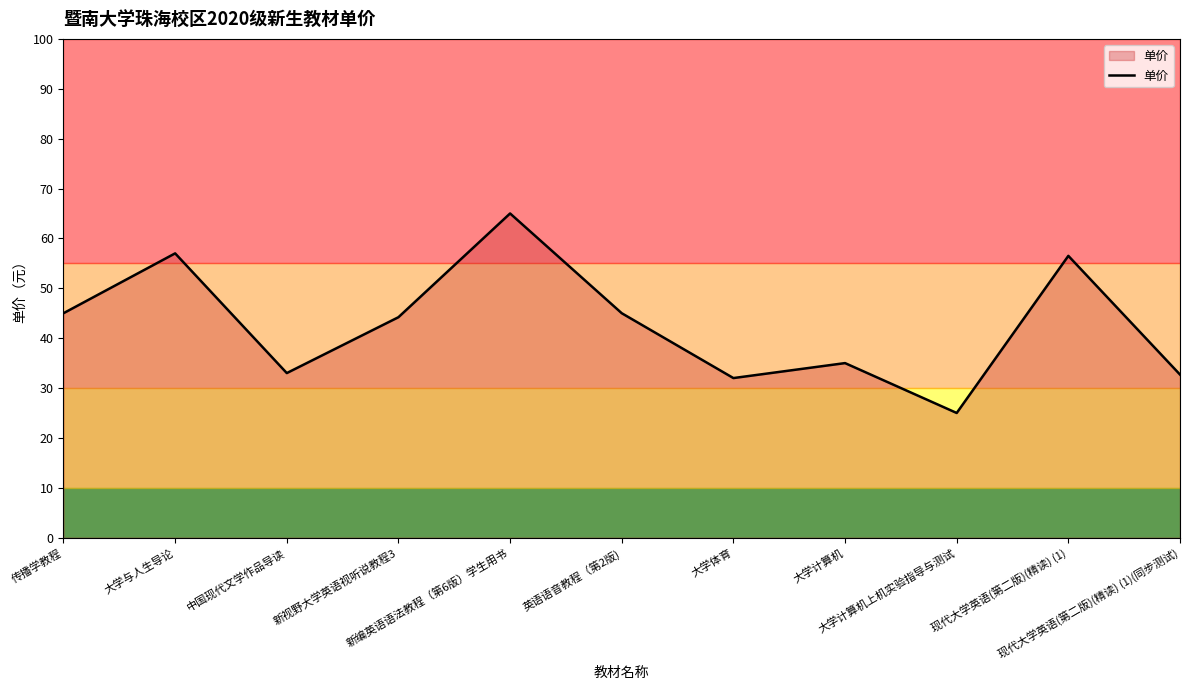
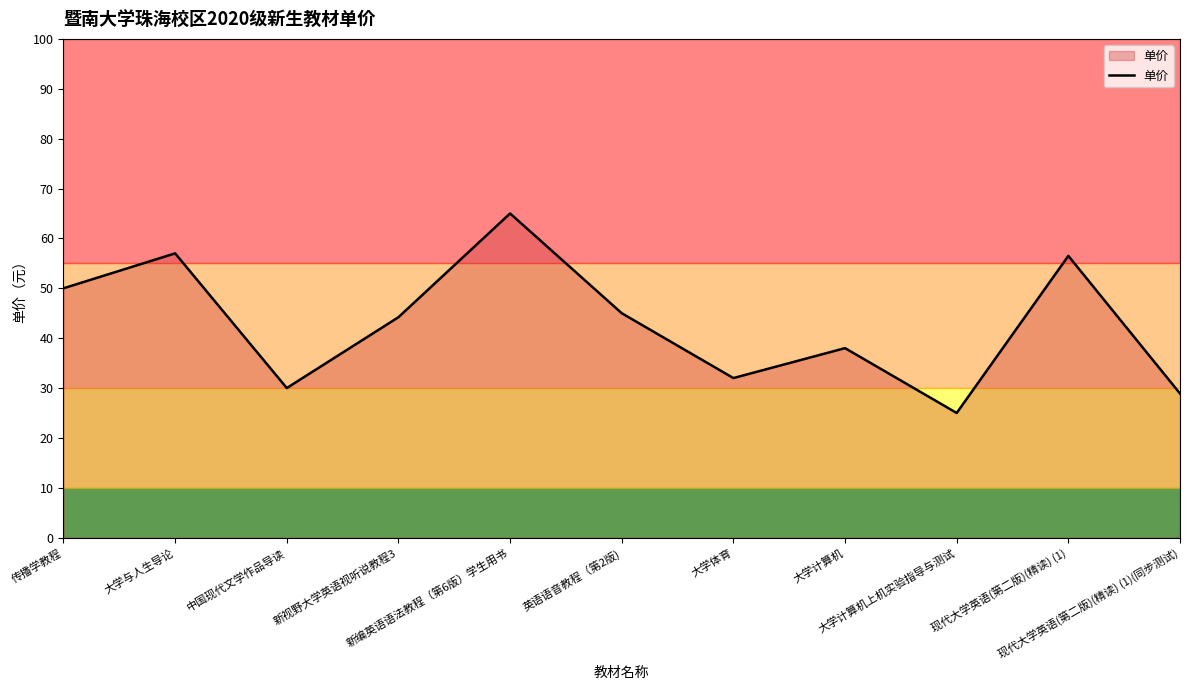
传播学教程: 45 -> 50
中国现代文学作品导读: 33 -> 30
大学计算机: 35 -> 38
现代大学英语(第二版)(精读) (1)(同步测试): 33 -> 29
